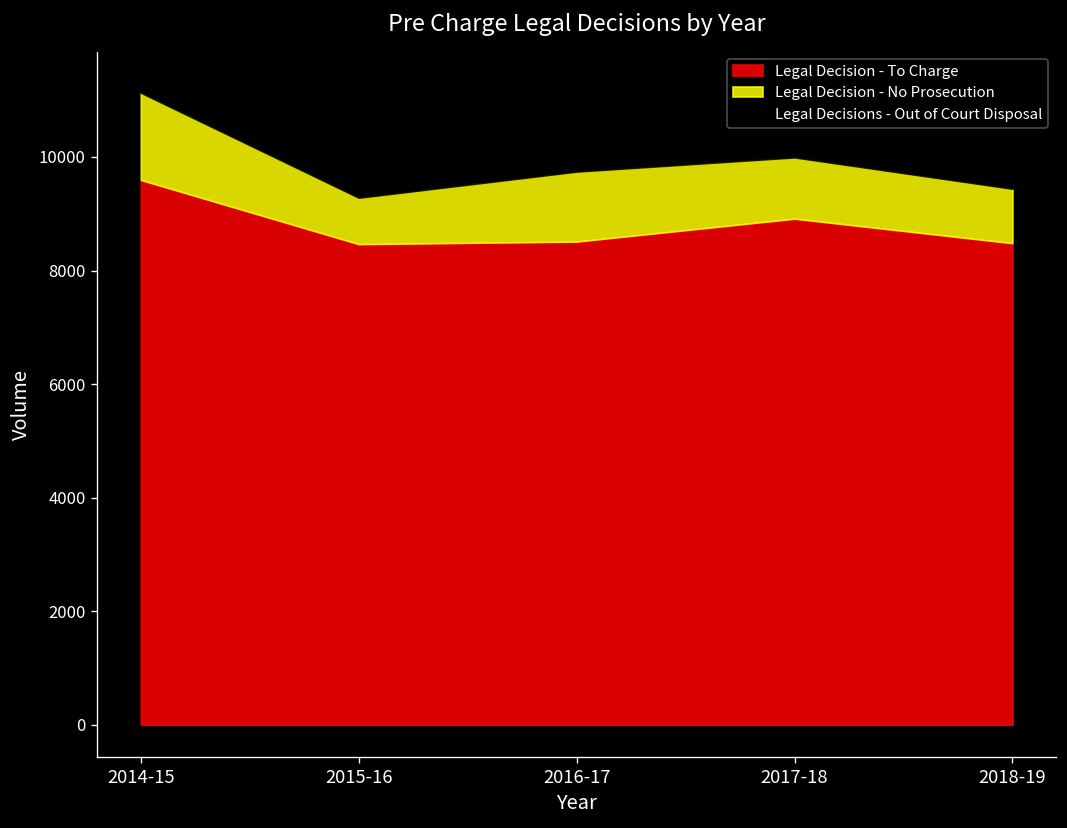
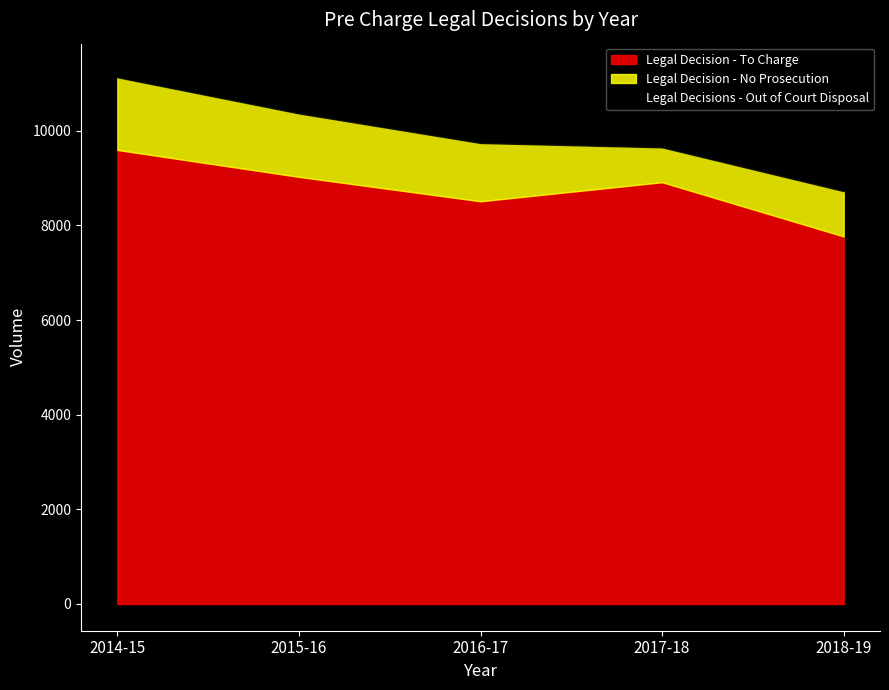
Legal Decision - To Charge, 2015-16: 8500 -> 9000
Legal Decision - No Prosecution, 2015-16: 800 -> 1300
Legal Decision - No Prosecution, 2017-18: 1100 -> 700
Legal Decision - To Charge, 2018-19: 8500 -> 7800
